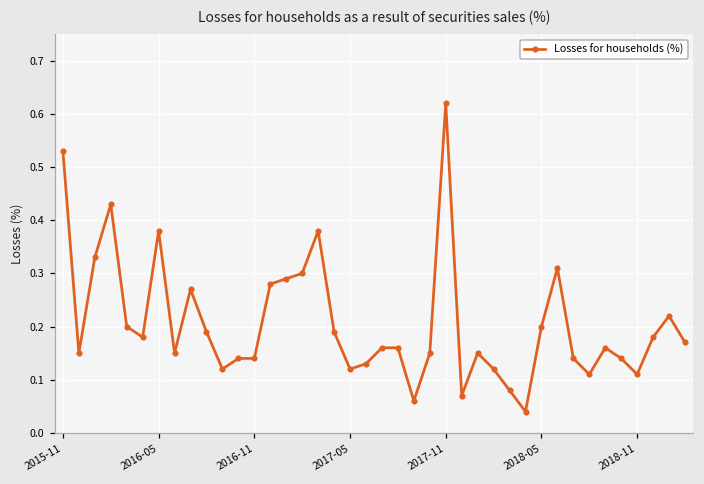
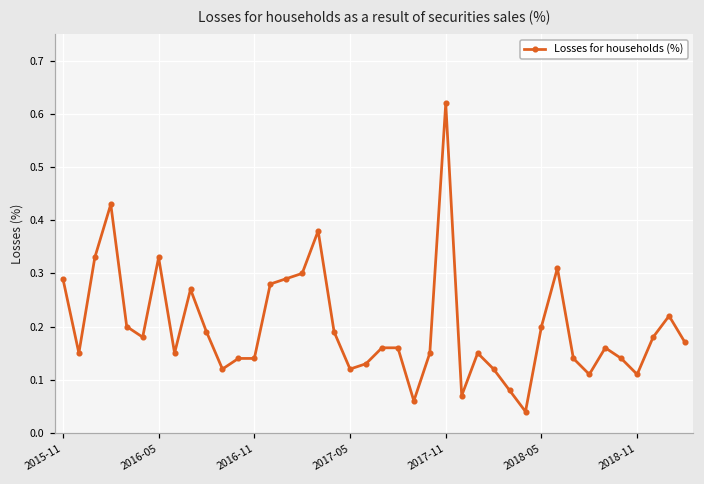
2015-11: 0.53 -> 0.29
2016-05: 0.38 -> 0.33
